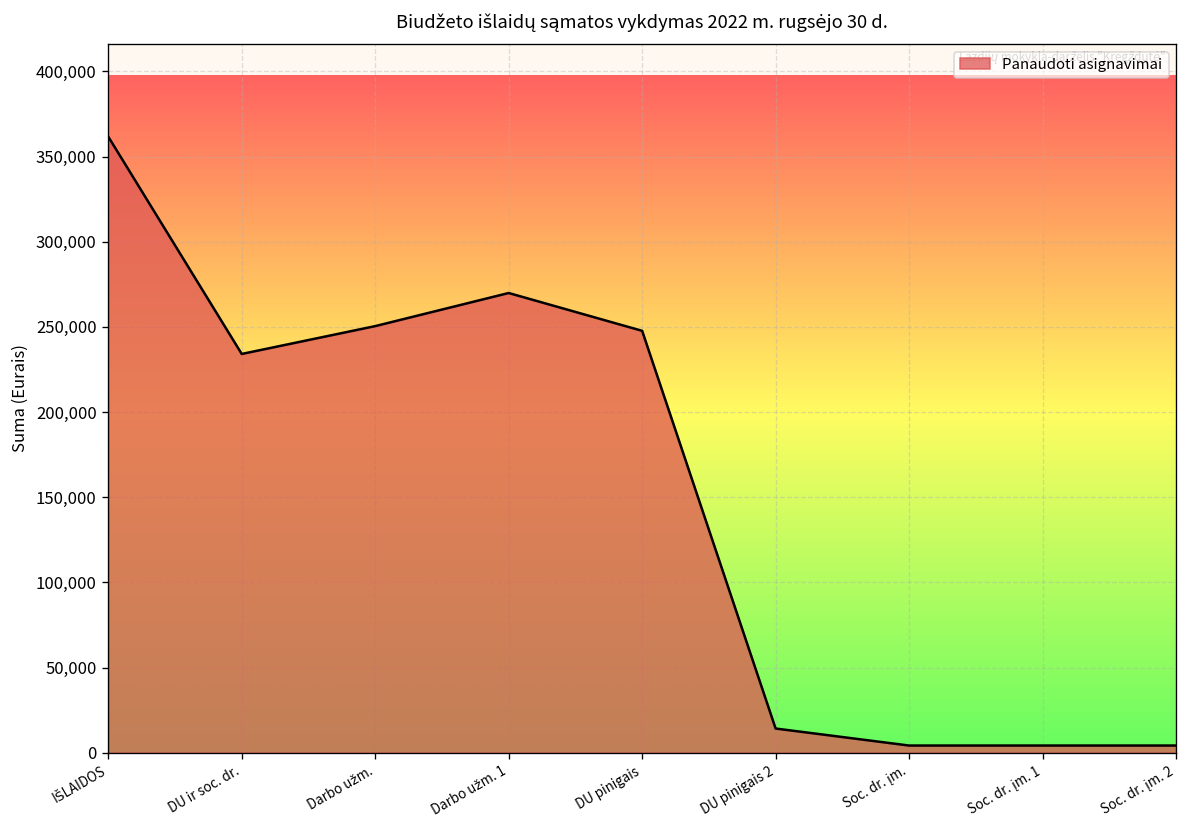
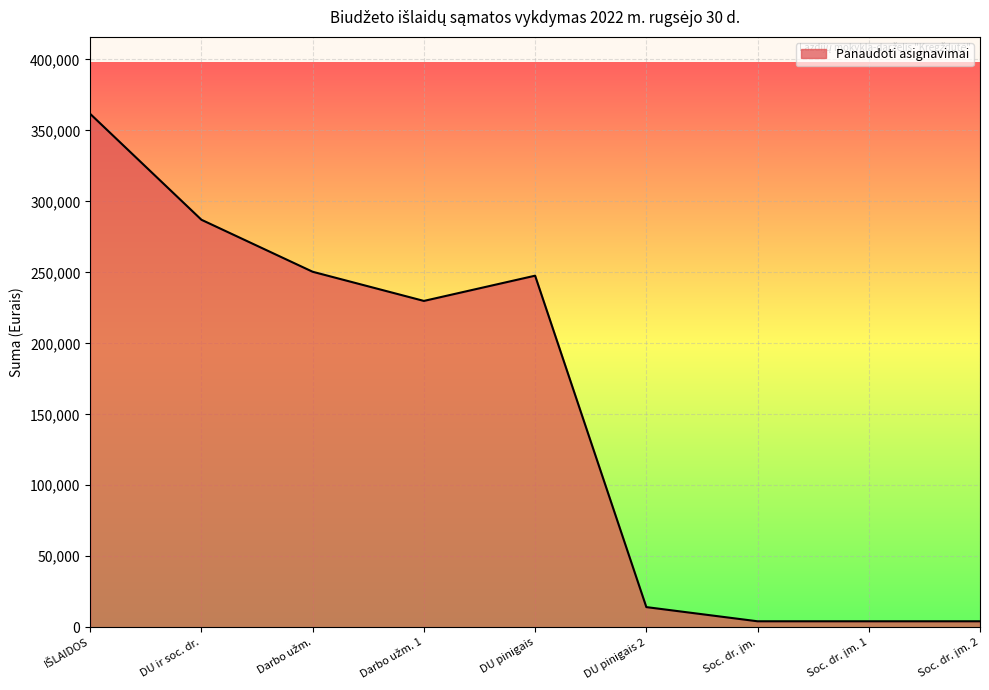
DU ir soc. dr.: 234,000 -> 287,000
Darbo užm. 1: 270,000 -> 230,000
